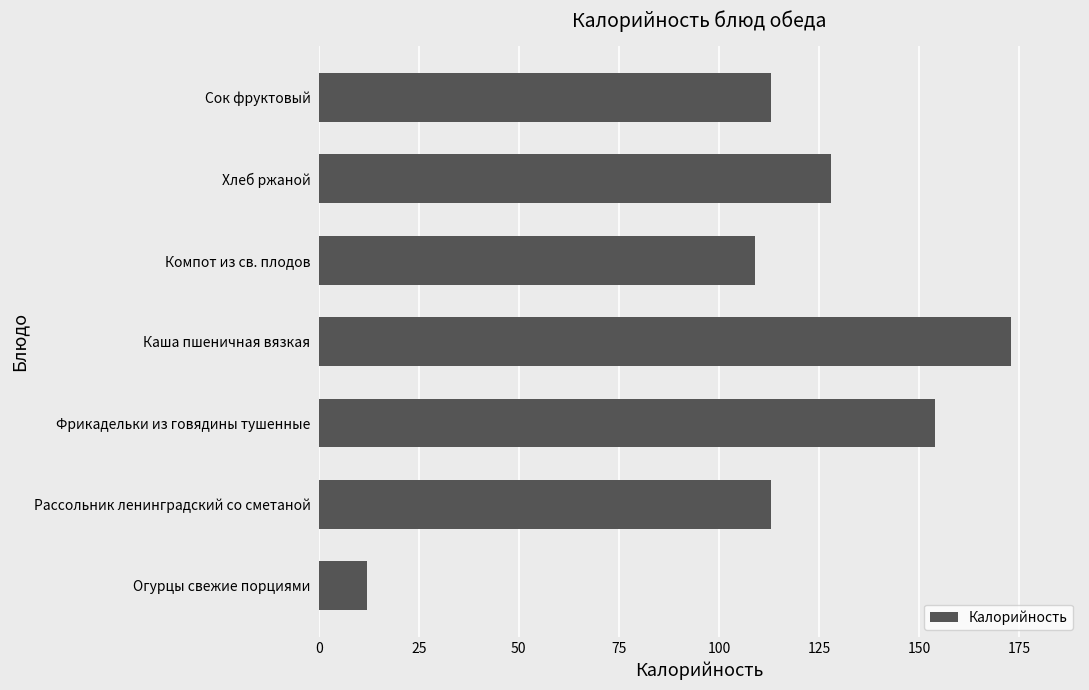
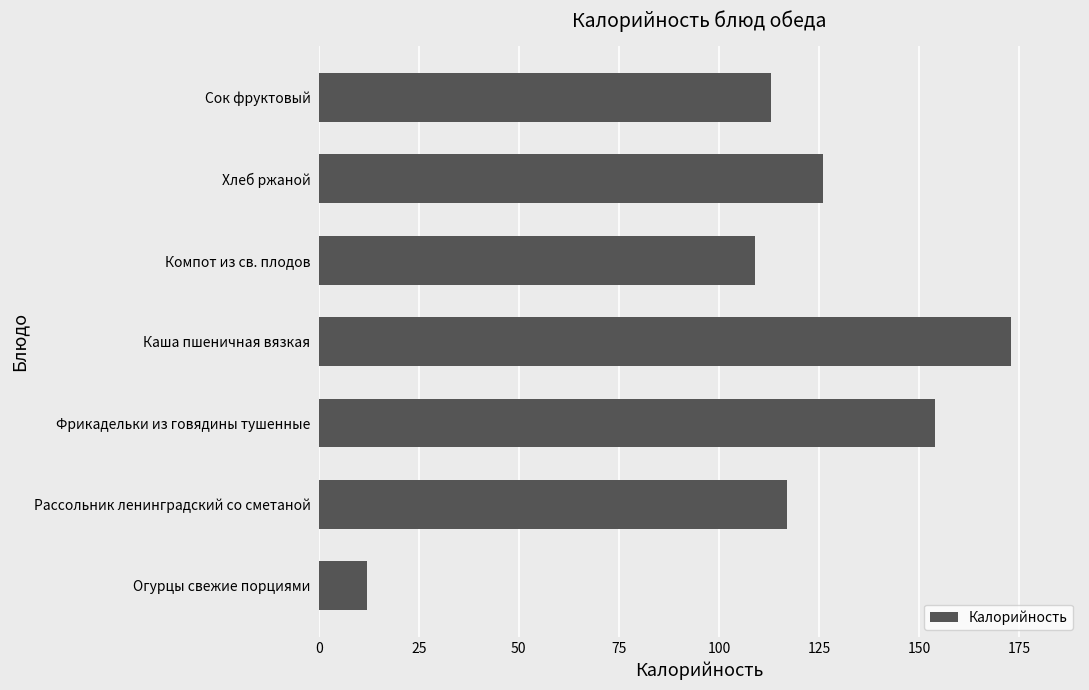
Хлеб ржаной: 128 -> 126
Рассольник ленинградский со сметаной: 113 -> 117
